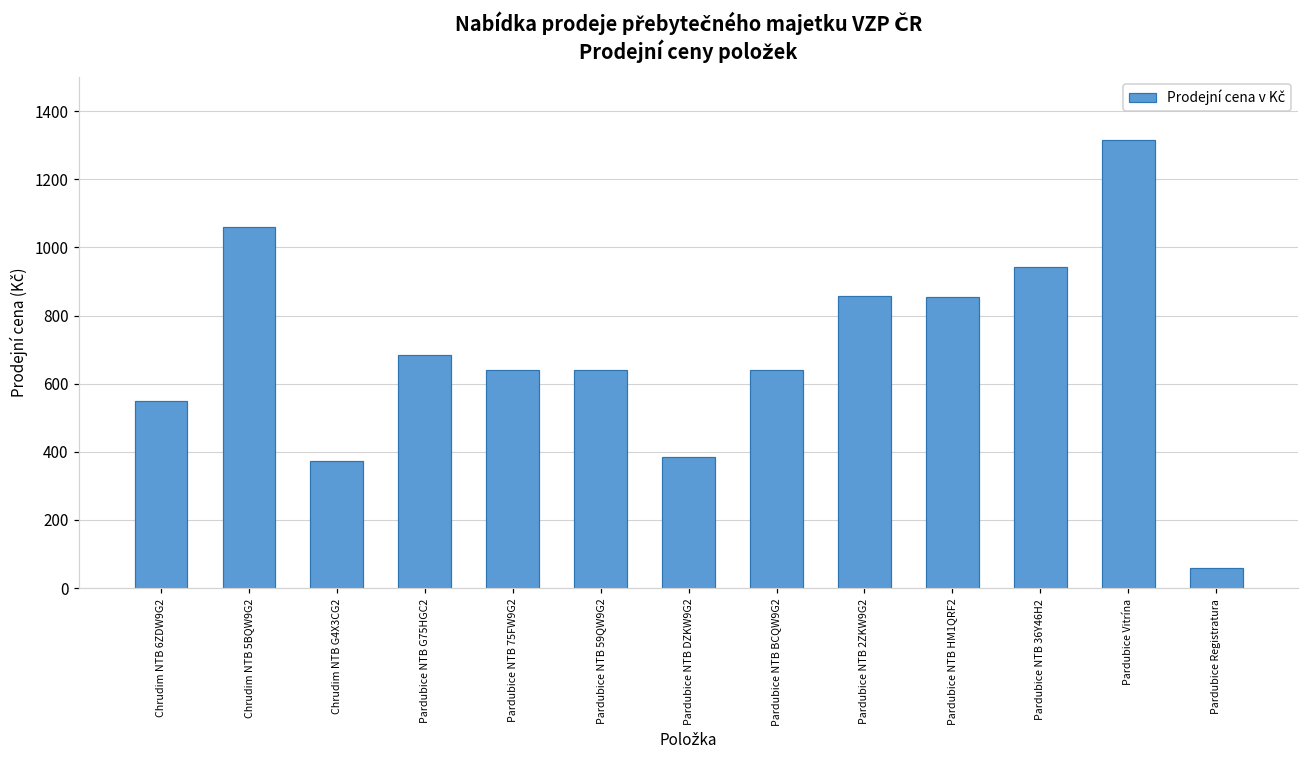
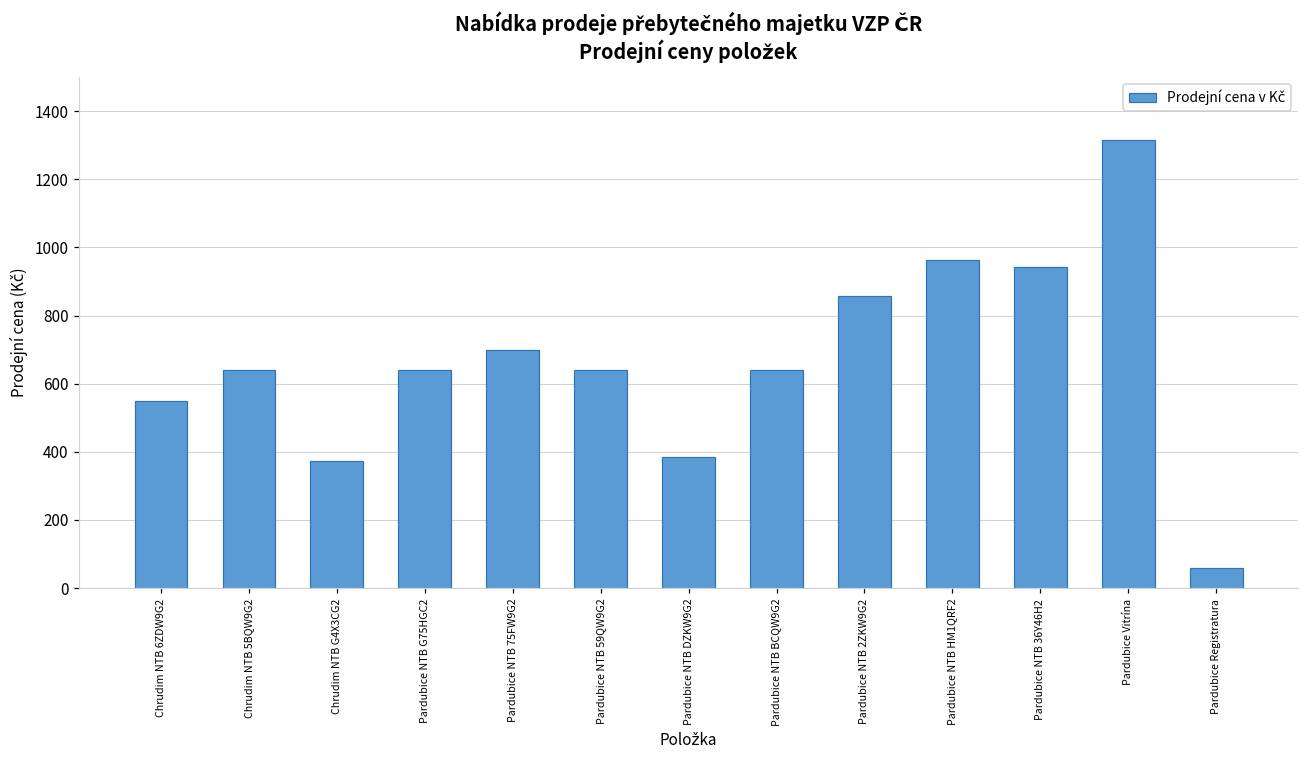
Chrudim NTB 5BQW9G2: 1060 -> 640
Pardubice NTB G75HGC2: 690 -> 640
Pardubice NTB 75FW9G2: 640 -> 700
Pardubice NTB HM1QRF2: 850 -> 960
